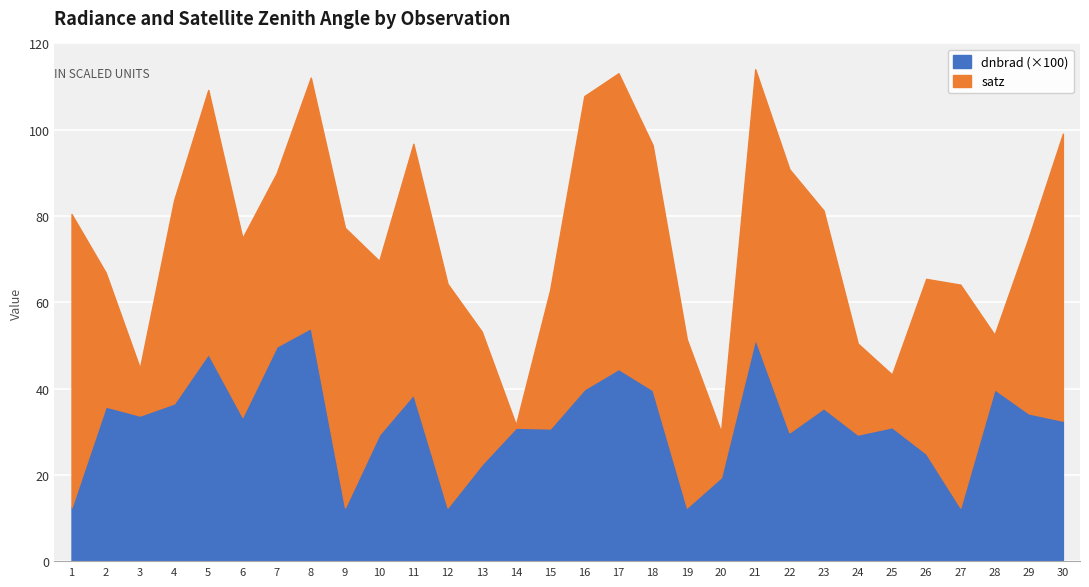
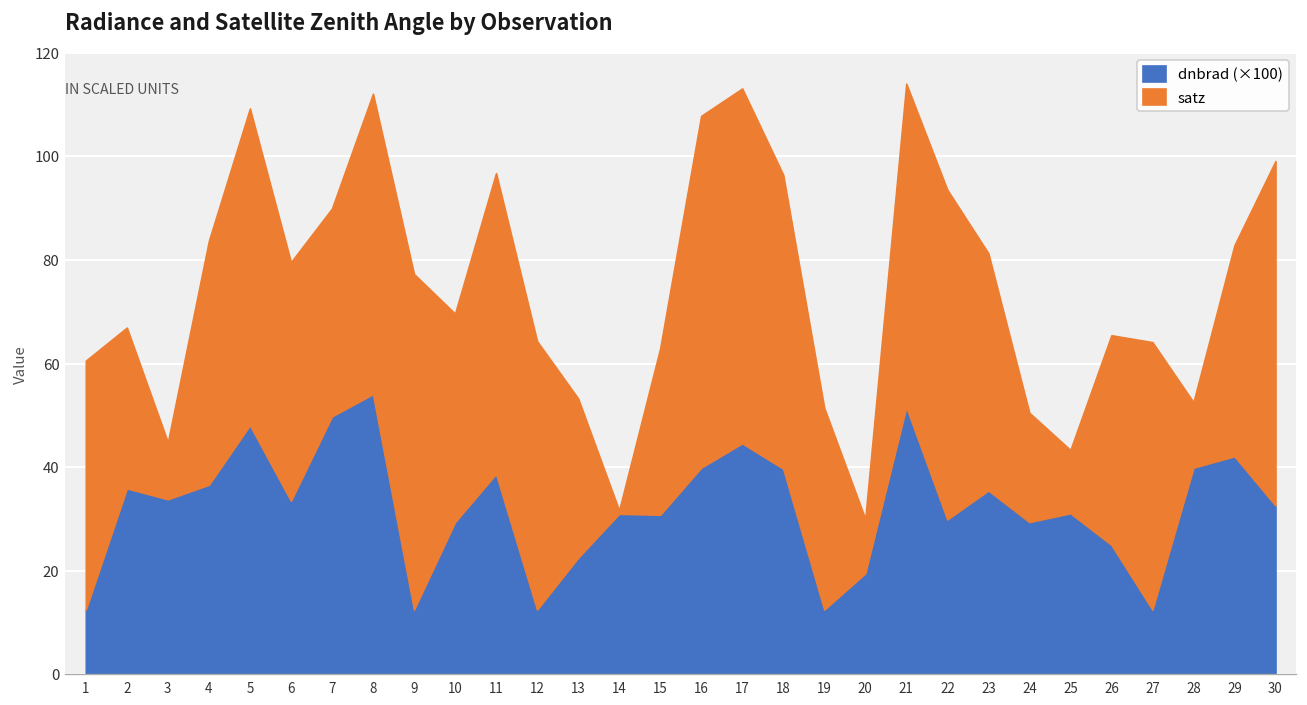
satz, 1: 68 -> 48
satz, 6: 41 -> 46
satz, 22: 61 -> 64
dnbrad (×100), 29: 34 -> 42
